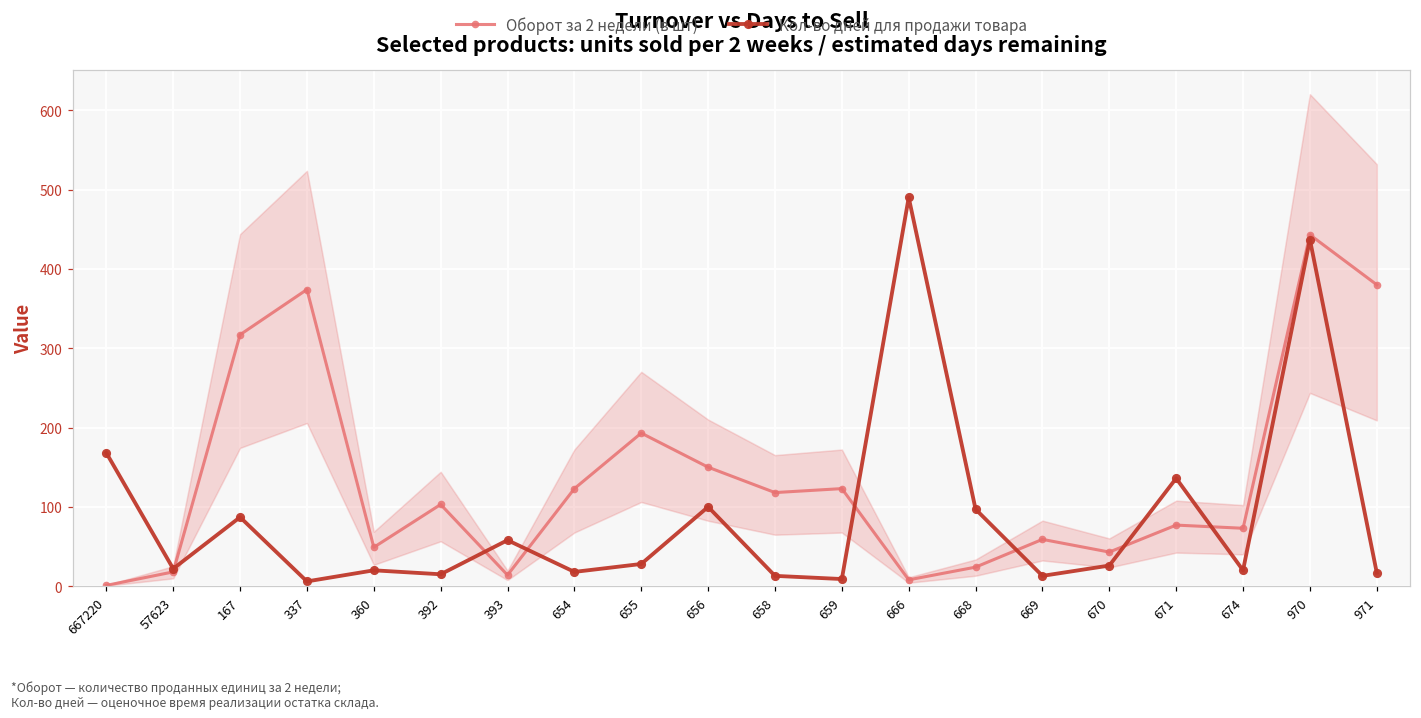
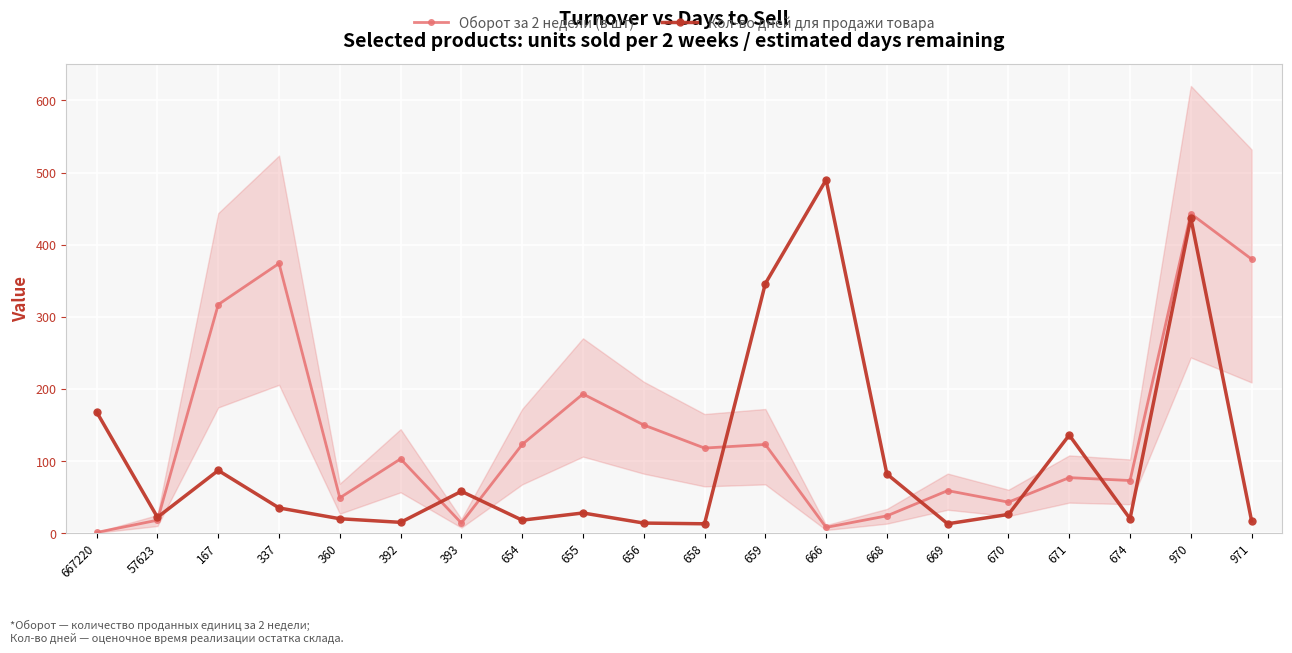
Кол-во дней для продажи товара, 337: 10 -> 40
Кол-во дней для продажи товара, 656: 100 -> 10
Кол-во дней для продажи товара, 659: 10 -> 350
Кол-во дней для продажи товара, 668: 100 -> 80
